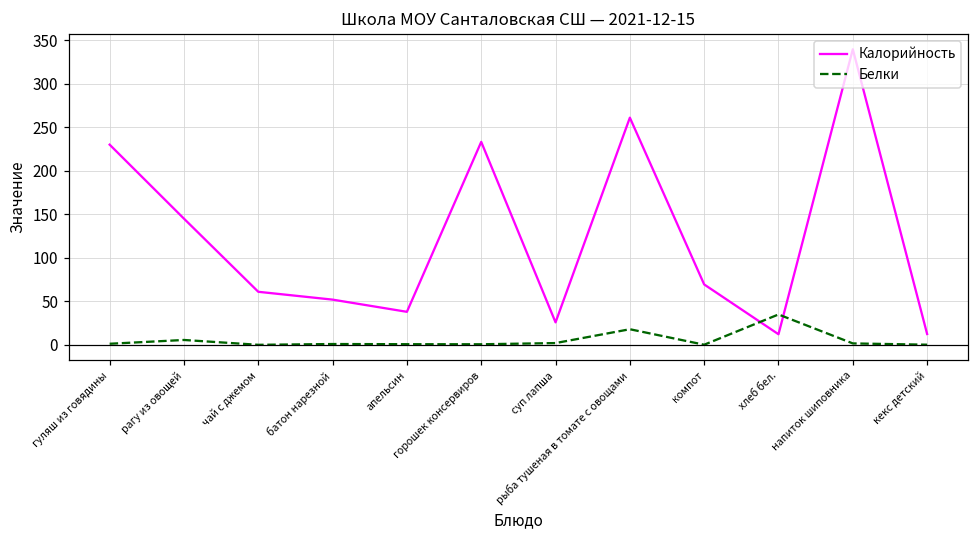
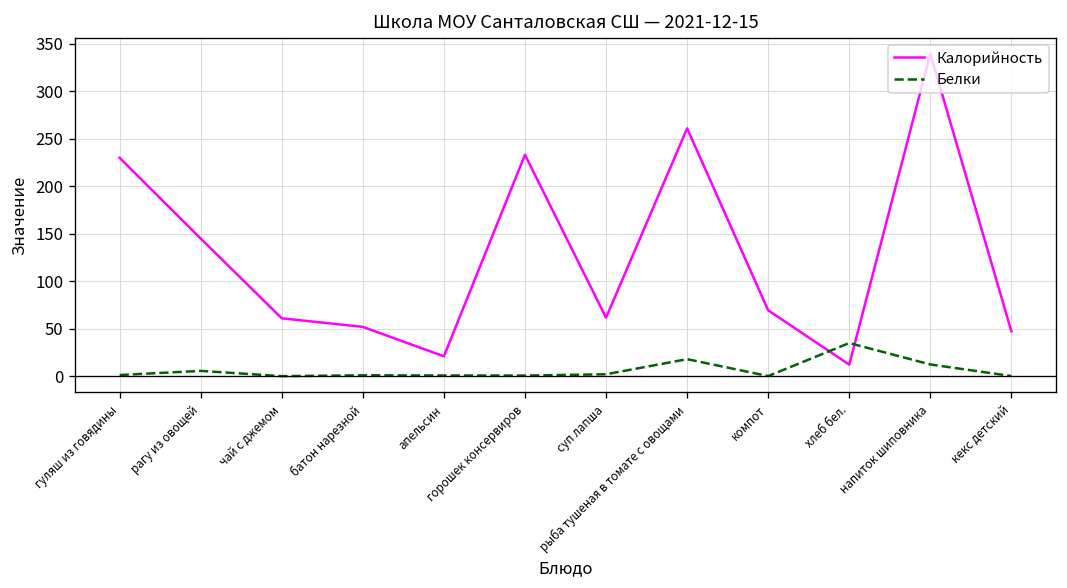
Калорийность, апельсин: 40 -> 20
Калорийность, суп лапша: 30 -> 60
Белки, напиток шиповника: 0 -> 10
Калорийность, кекс детский: 10 -> 50
